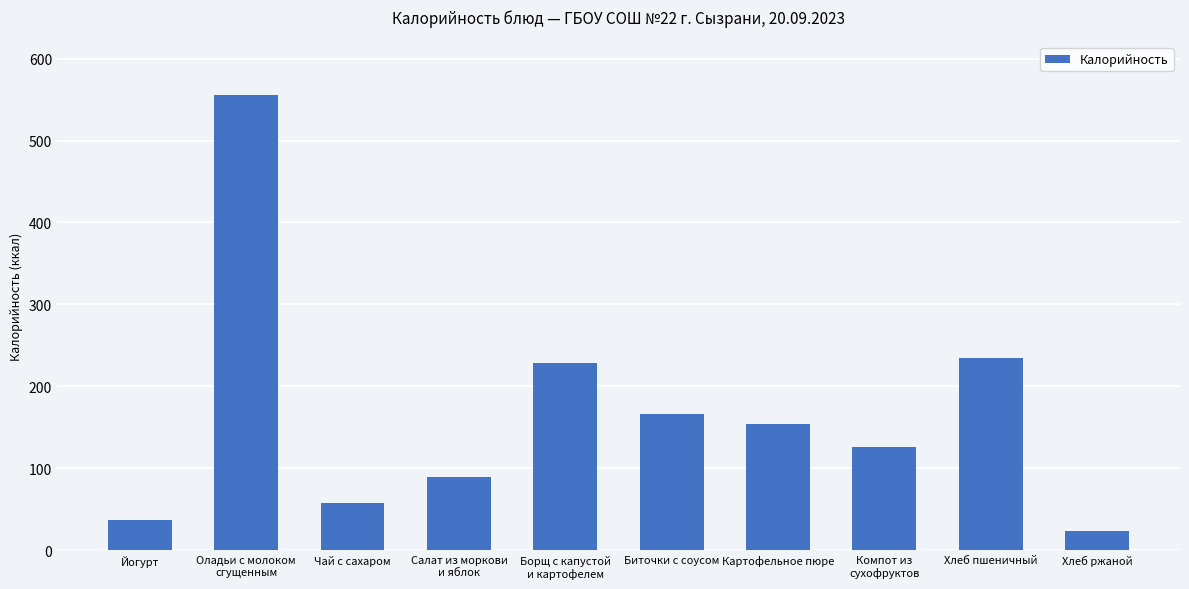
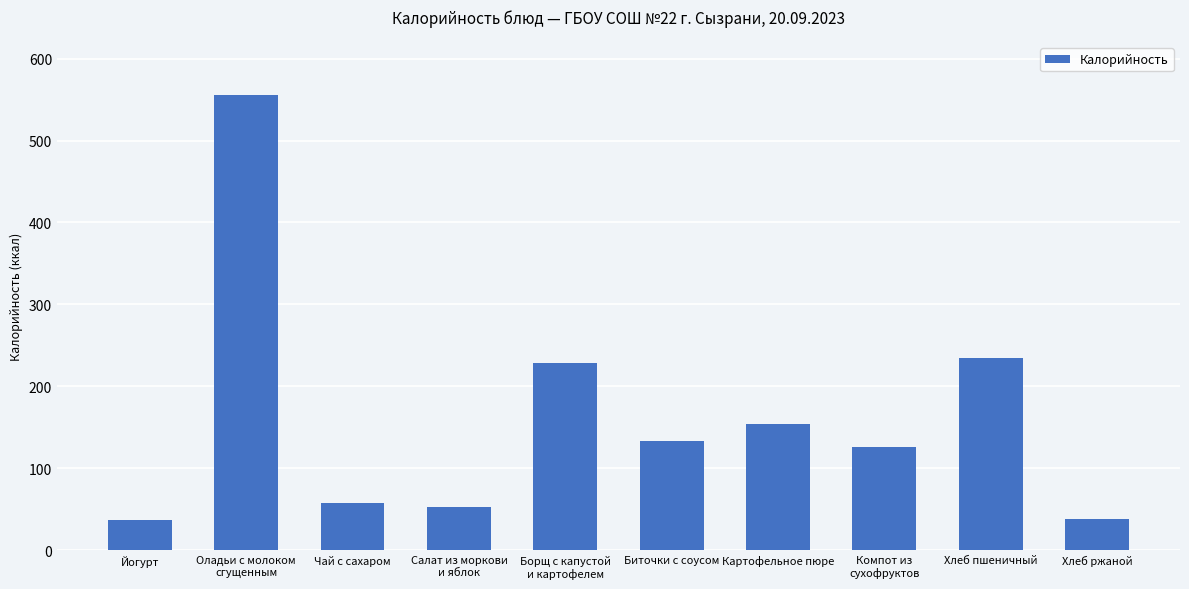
Салат из моркови и яблок: 90 -> 50
Биточки с соусом: 170 -> 130
Хлеб ржаной: 20 -> 40
